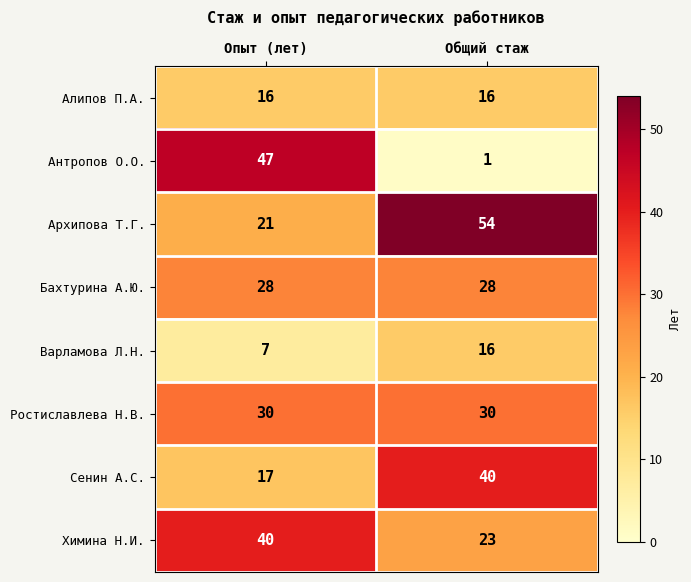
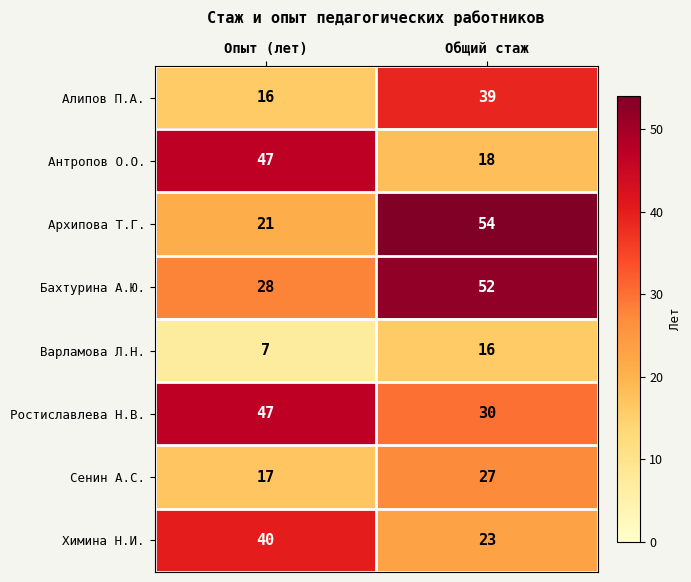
Алипов П.А., Общий стаж: 16 -> 39
Антропов О.О., Общий стаж: 1 -> 18
Бахтурина А.Ю., Общий стаж: 28 -> 52
Ростиславлева Н.В., Опыт (лет): 30 -> 47
Сенин А.С., Общий стаж: 40 -> 27
